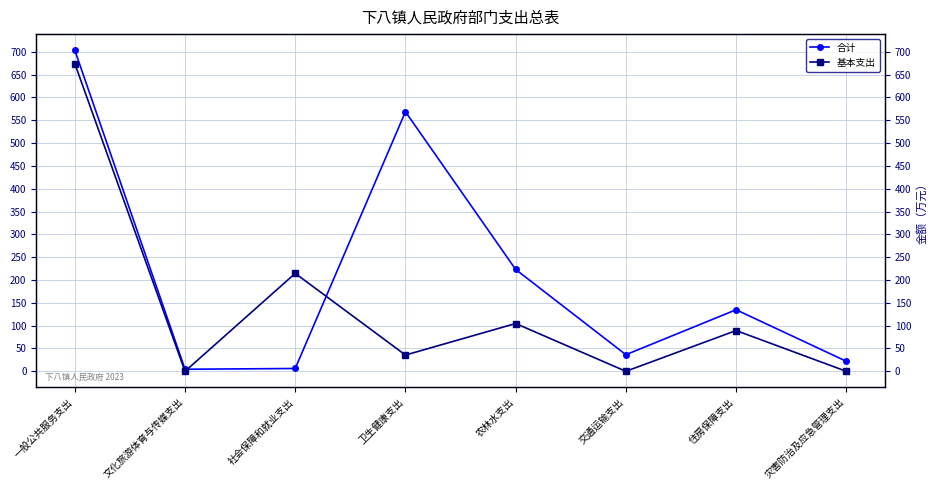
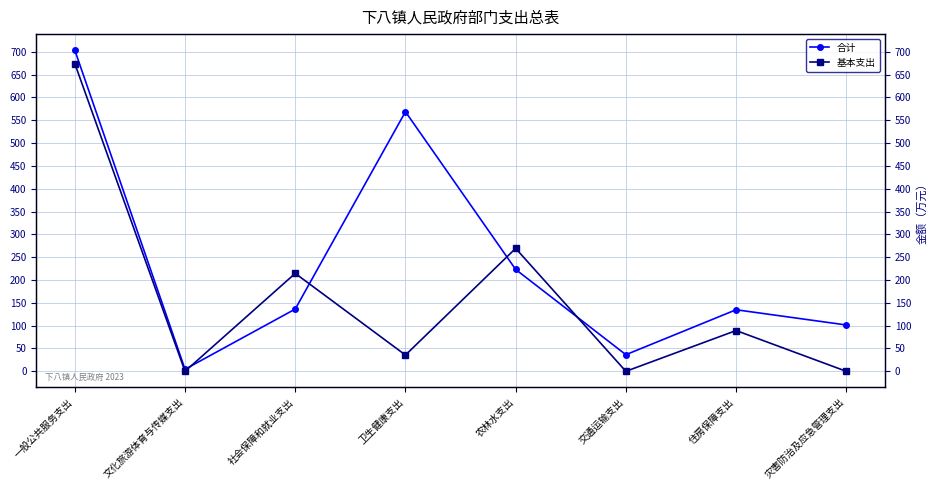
合计, 社会保障和就业支出: 10 -> 140
基本支出, 农林水支出: 100 -> 270
合计, 灾害防治及应急管理支出: 20 -> 100
